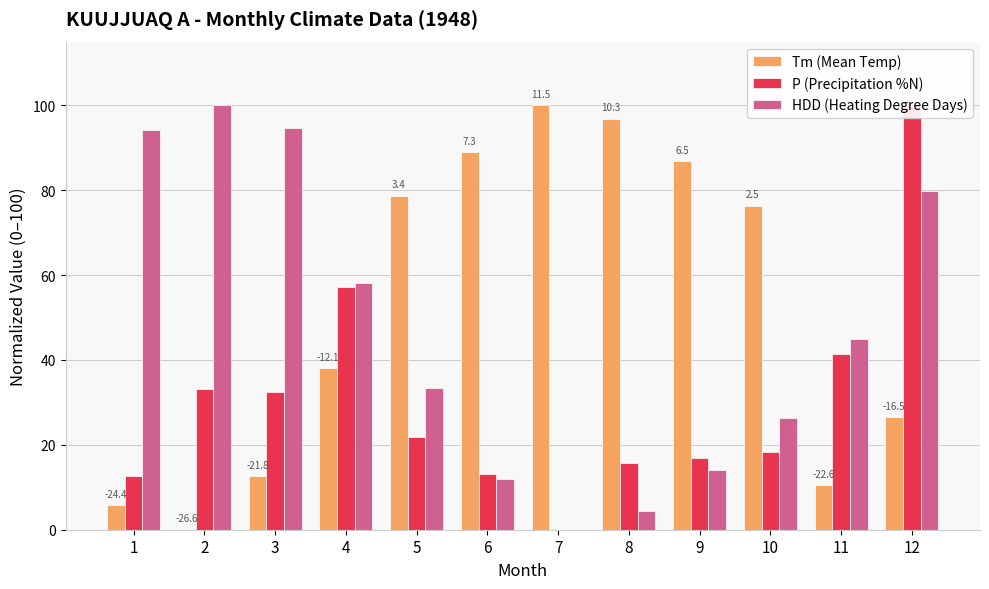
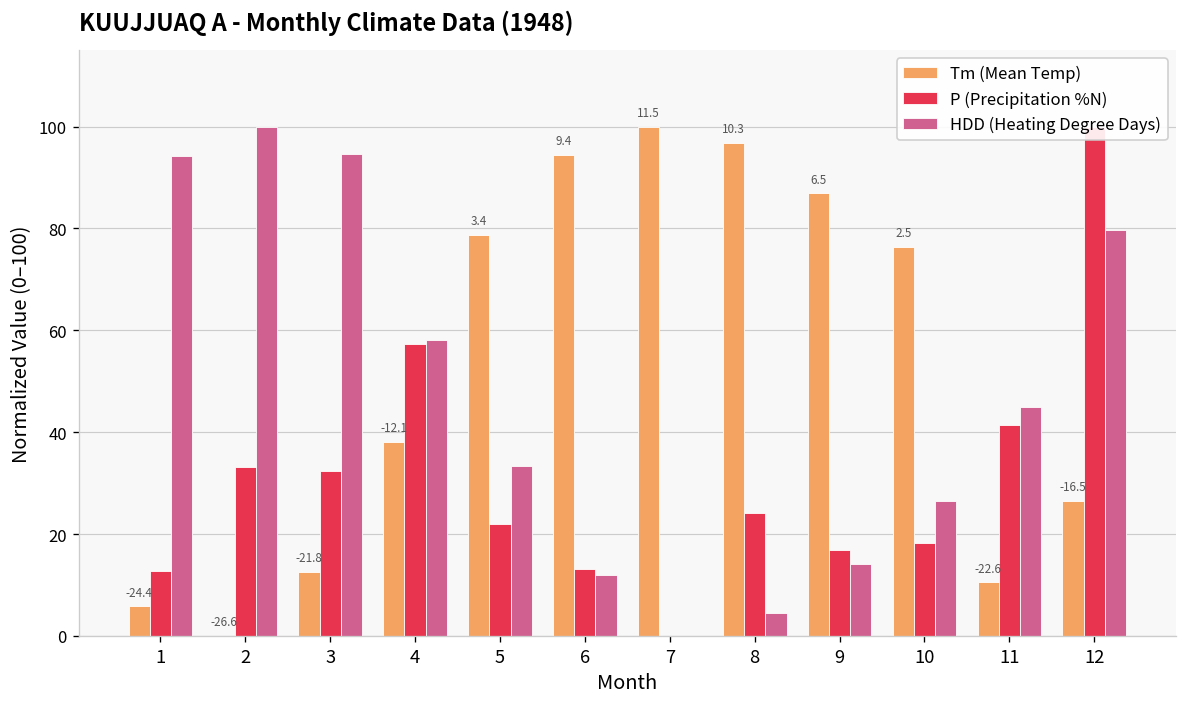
Tm (Mean Temp), 6: 7.3 -> 9.4
P (Precipitation %N), 8: 16 -> 24
